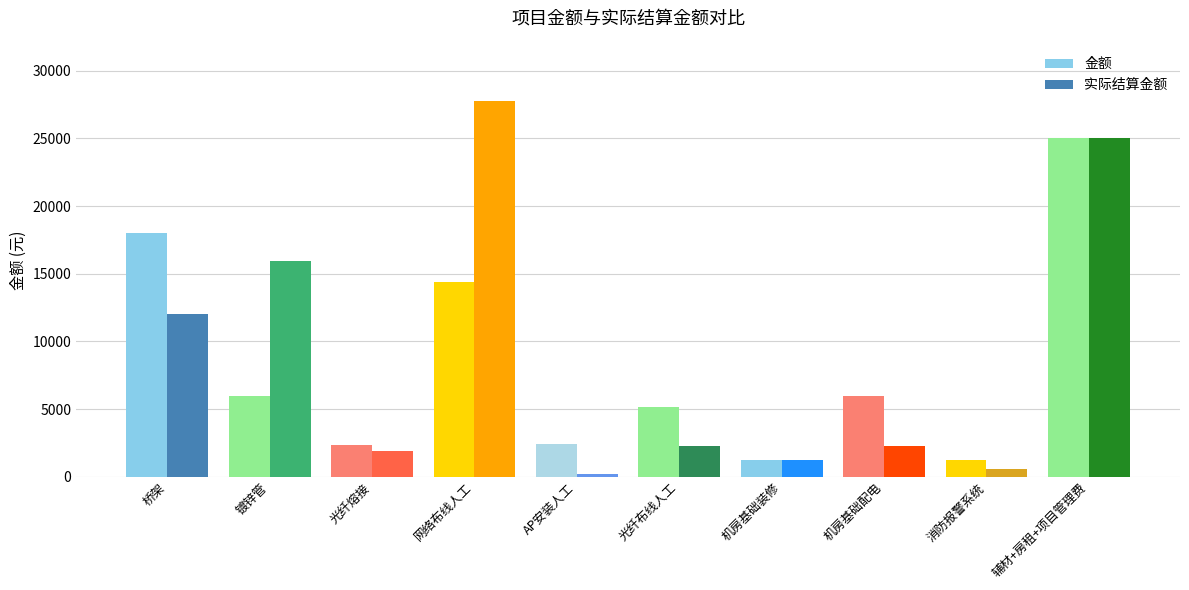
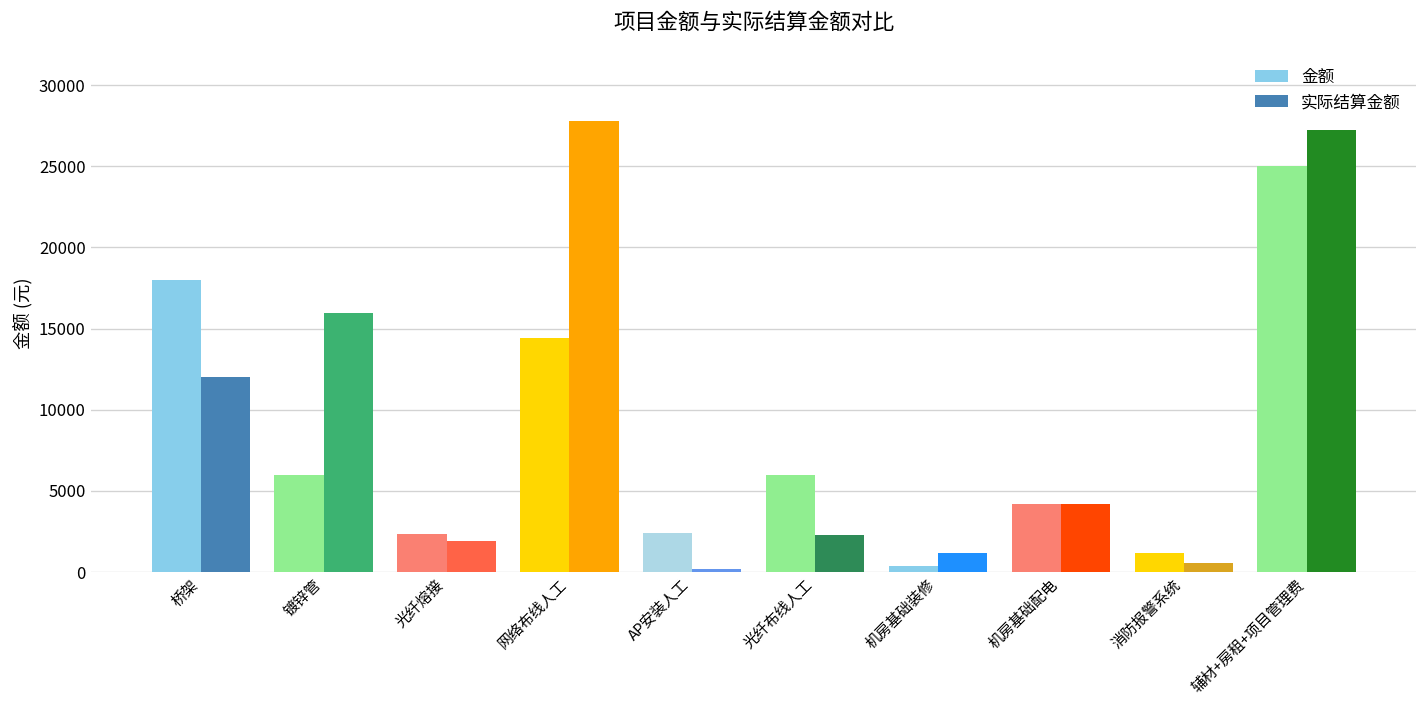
金额, 光纤布线人工: 5100 -> 6000
金额, 机房基础装修: 1200 -> 400
金额, 机房基础配电: 6000 -> 4200
实际结算金额, 机房基础配电: 2300 -> 4200
实际结算金额, 辅材+房租+项目管理费: 25000 -> 27200
